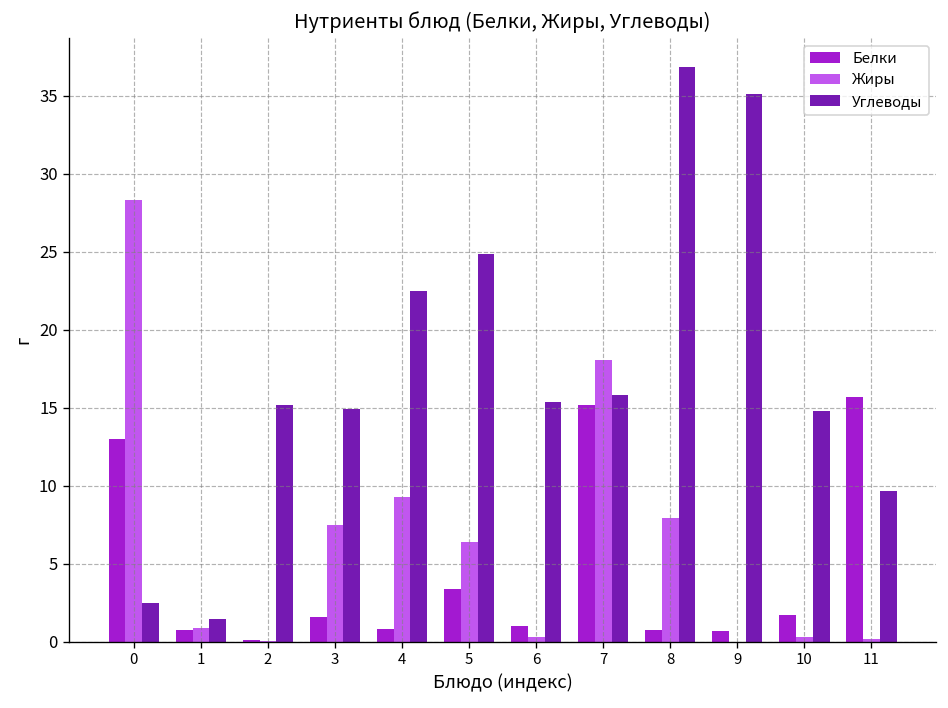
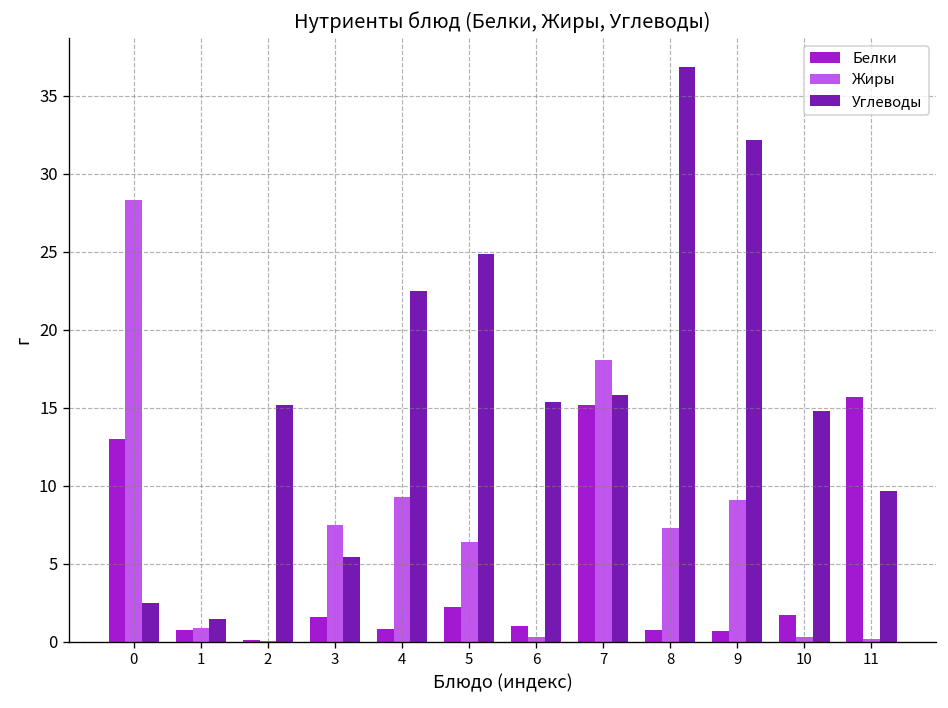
Углеводы, 3: 14.9 -> 5.4
Белки, 5: 3.4 -> 2.2
Жиры, 8: 7.9 -> 7.3
Жиры, 9: 0.0 -> 9.1
Углеводы, 9: 35.1 -> 32.1
